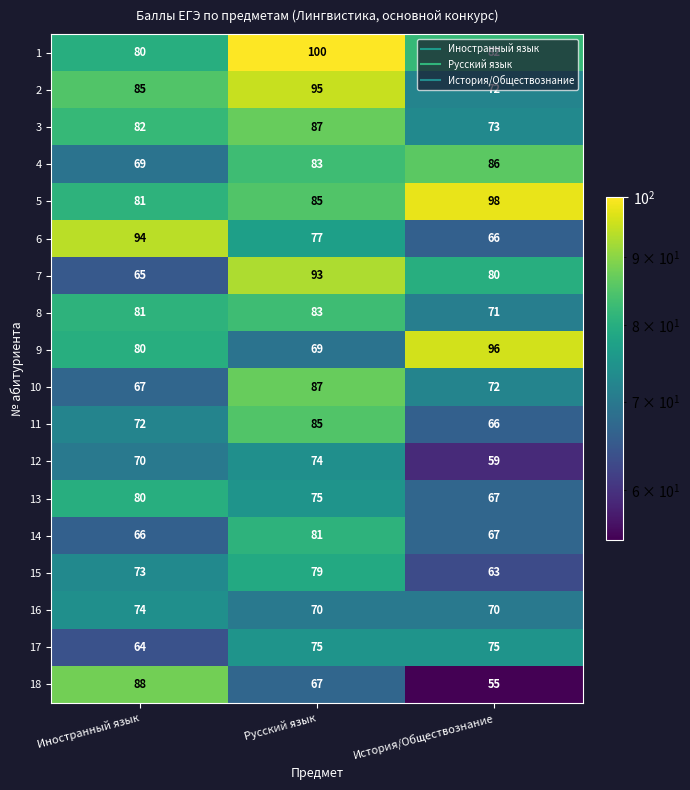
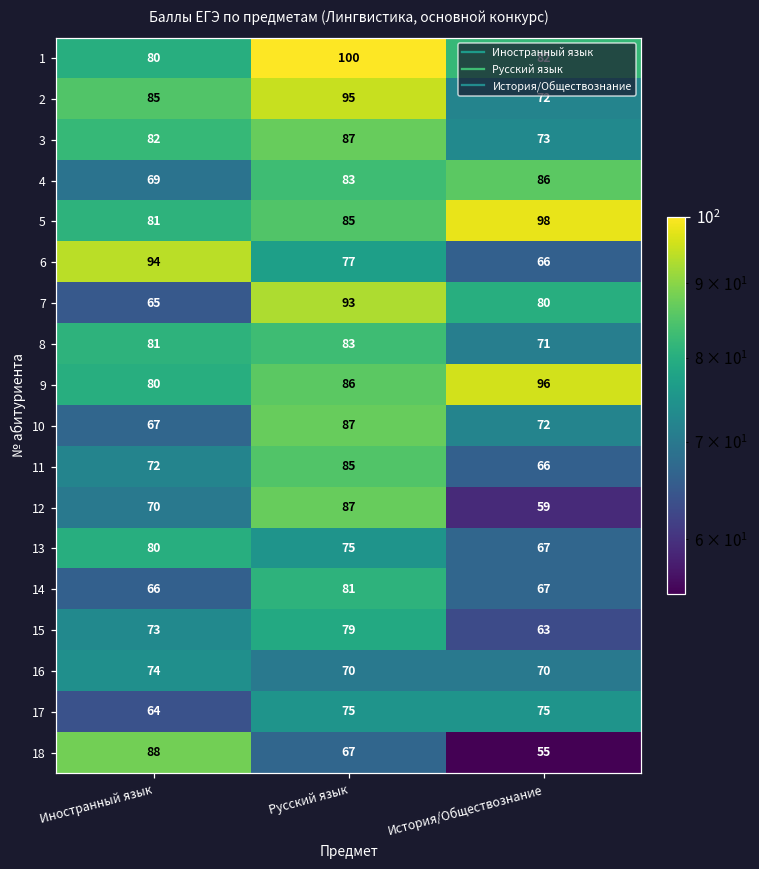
9, Русский язык: 69 -> 86
12, Русский язык: 74 -> 87
